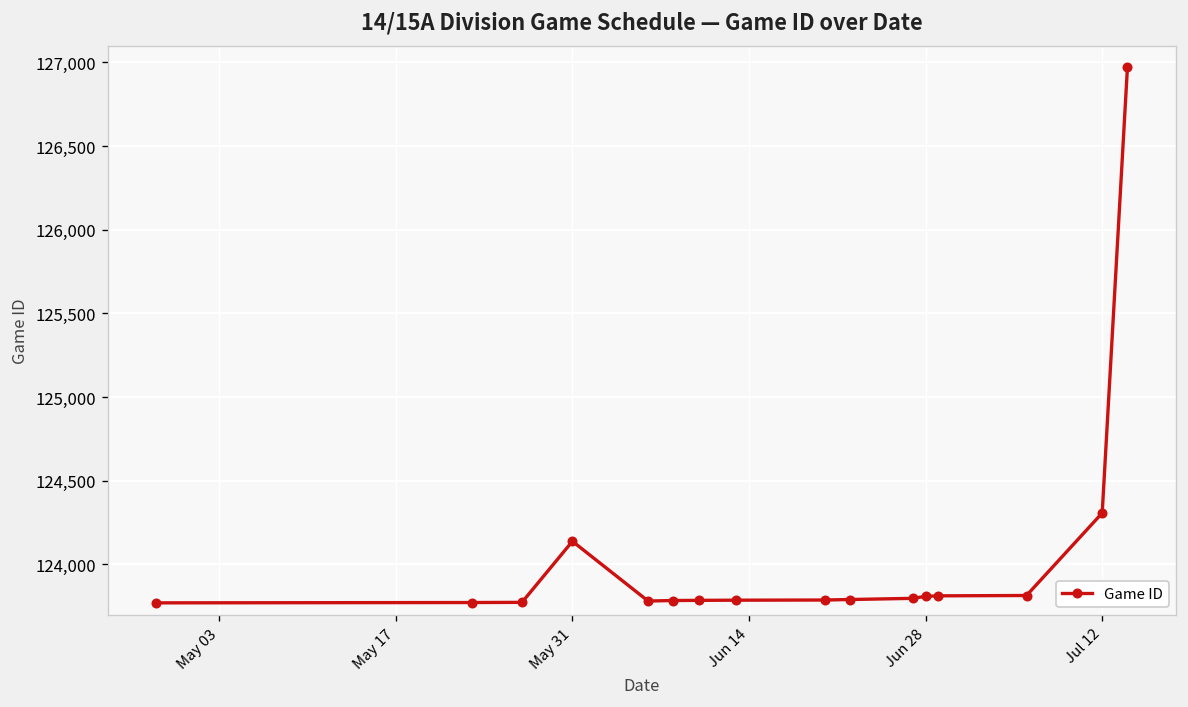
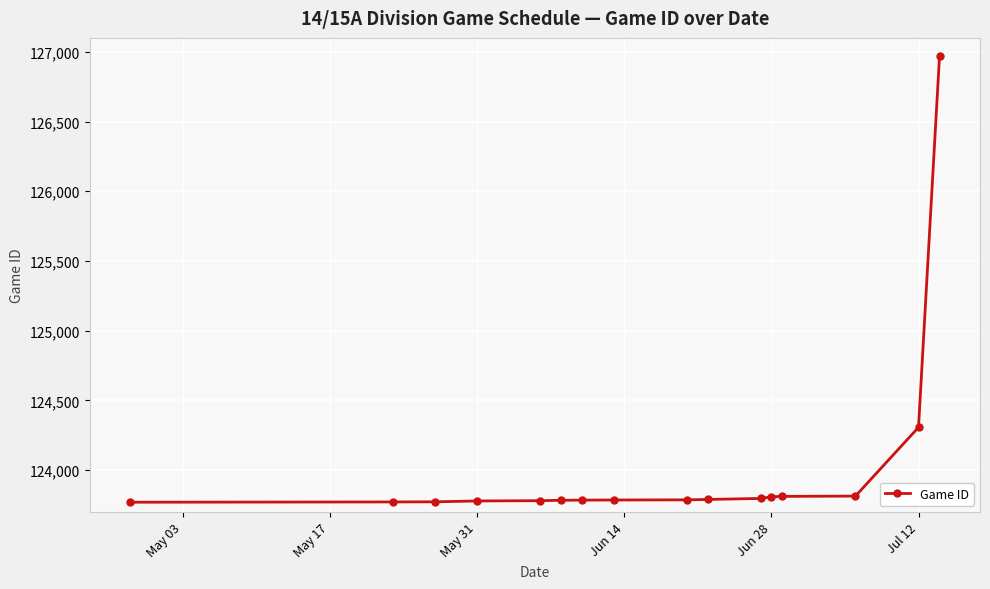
May 31: 124,140 -> 123,780
